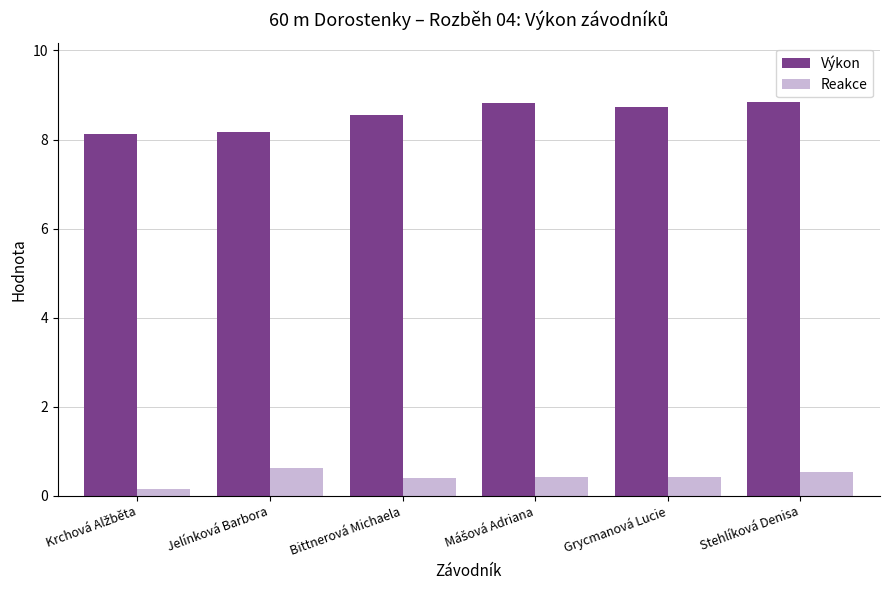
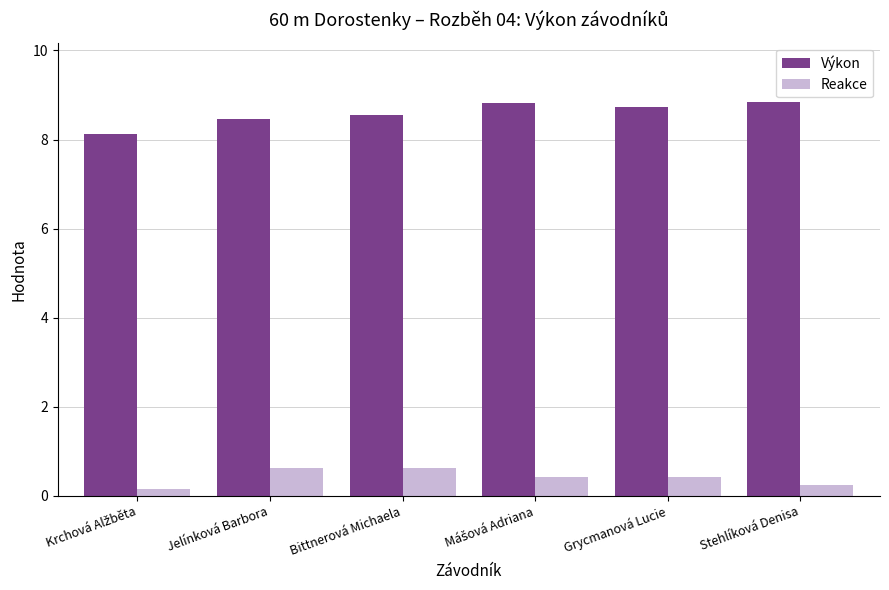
Výkon, Jelínková Barbora: 8.2 -> 8.5
Reakce, Bittnerová Michaela: 0.4 -> 0.6
Reakce, Stehlíková Denisa: 0.5 -> 0.2
